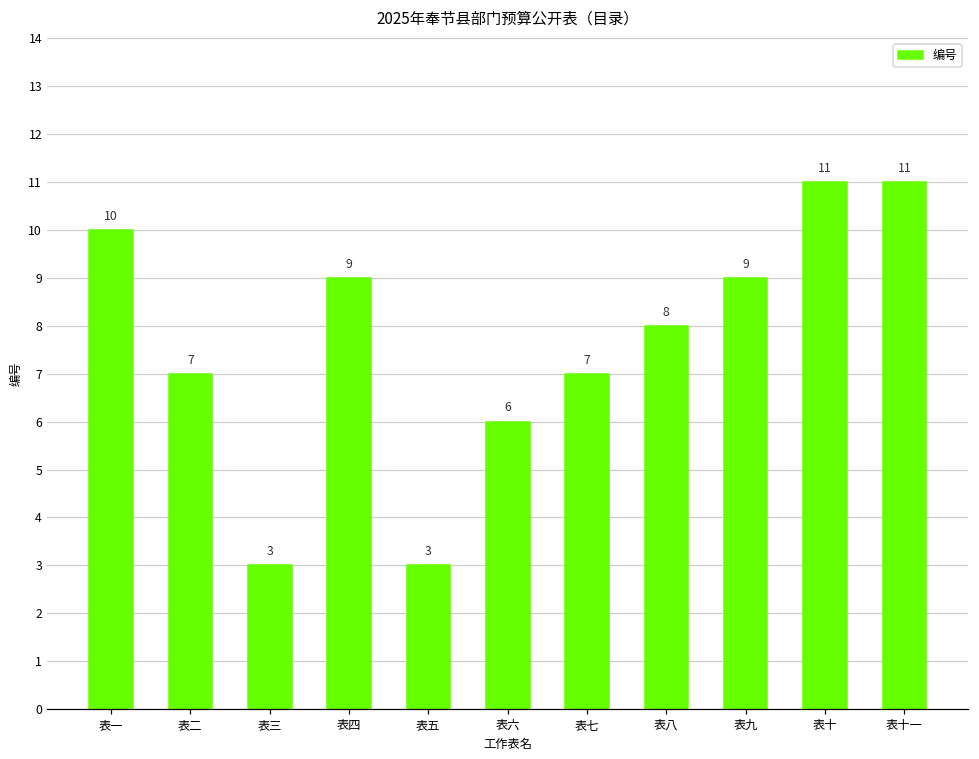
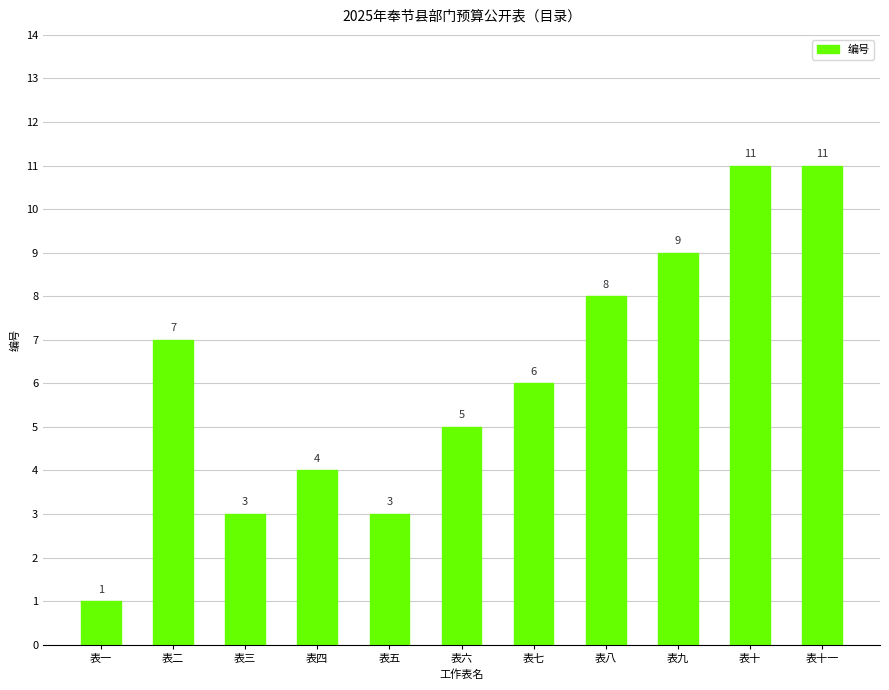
表一: 10 -> 1
表四: 9 -> 4
表六: 6 -> 5
表七: 7 -> 6
